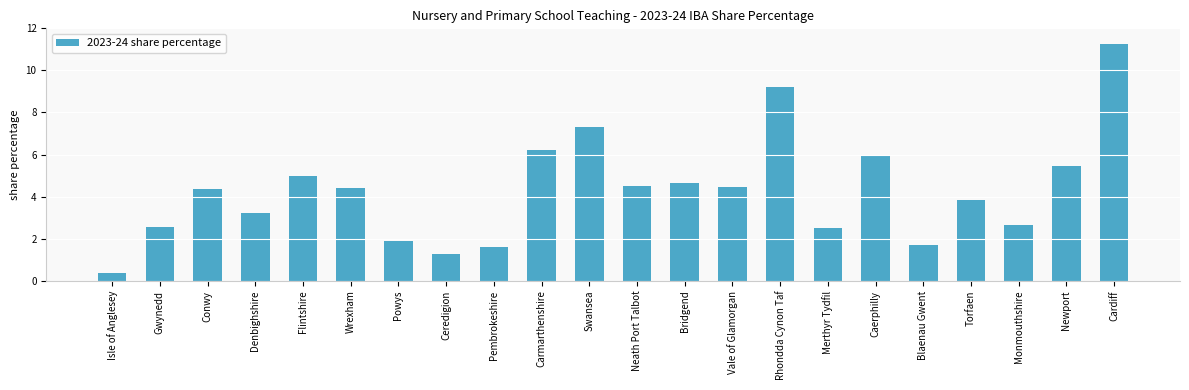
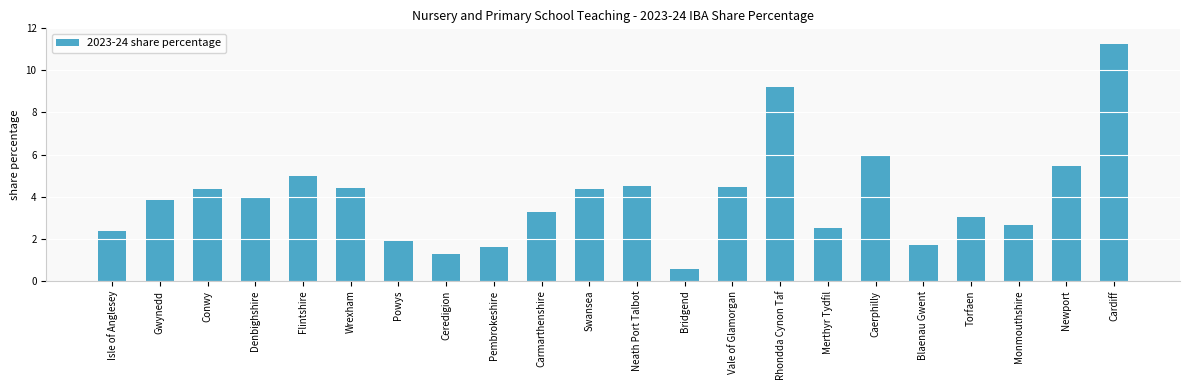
Isle of Anglesey: 0.4 -> 2.4
Gwynedd: 2.6 -> 3.9
Denbighshire: 3.2 -> 3.9
Carmarthenshire: 6.2 -> 3.3
Swansea: 7.3 -> 4.4
Bridgend: 4.6 -> 0.6
Torfaen: 3.9 -> 3.0
